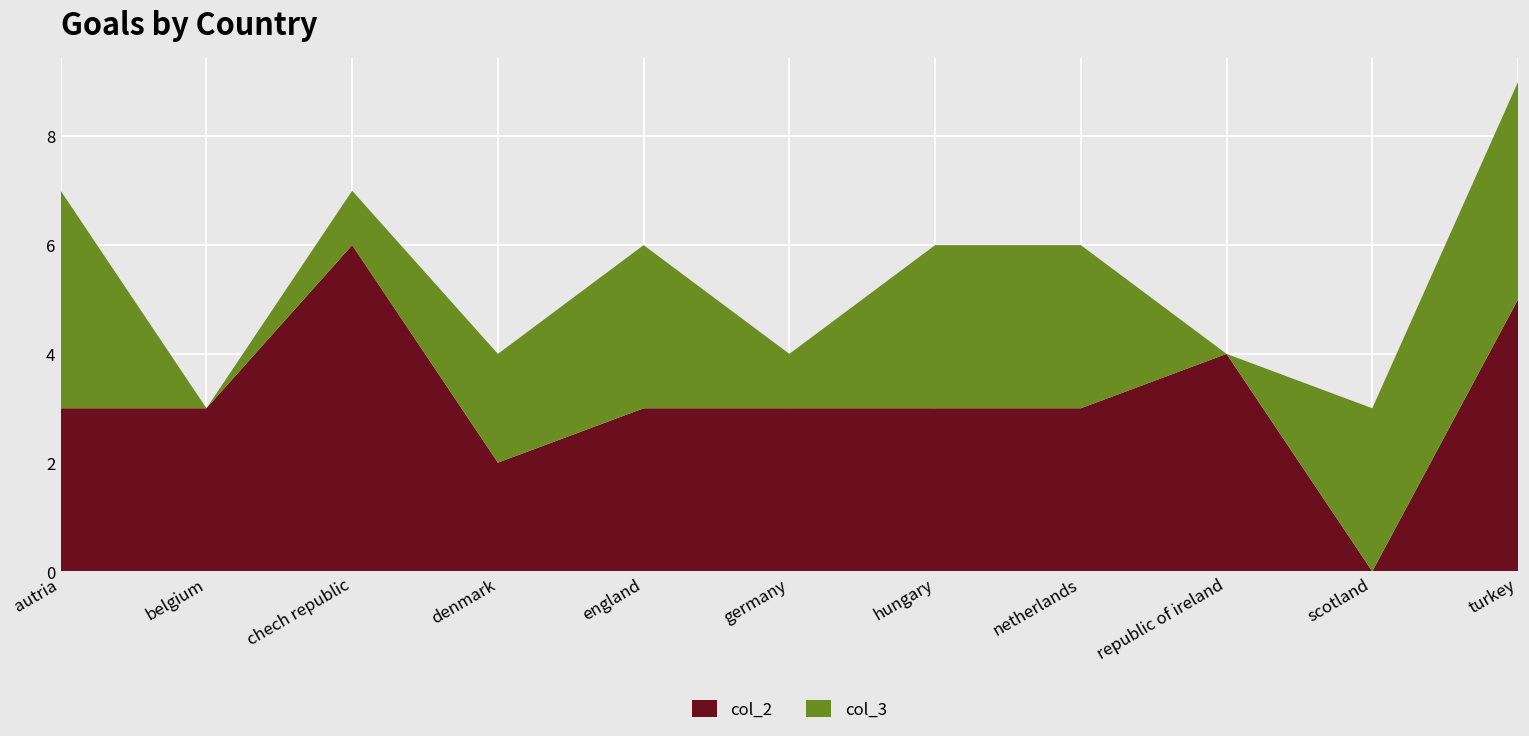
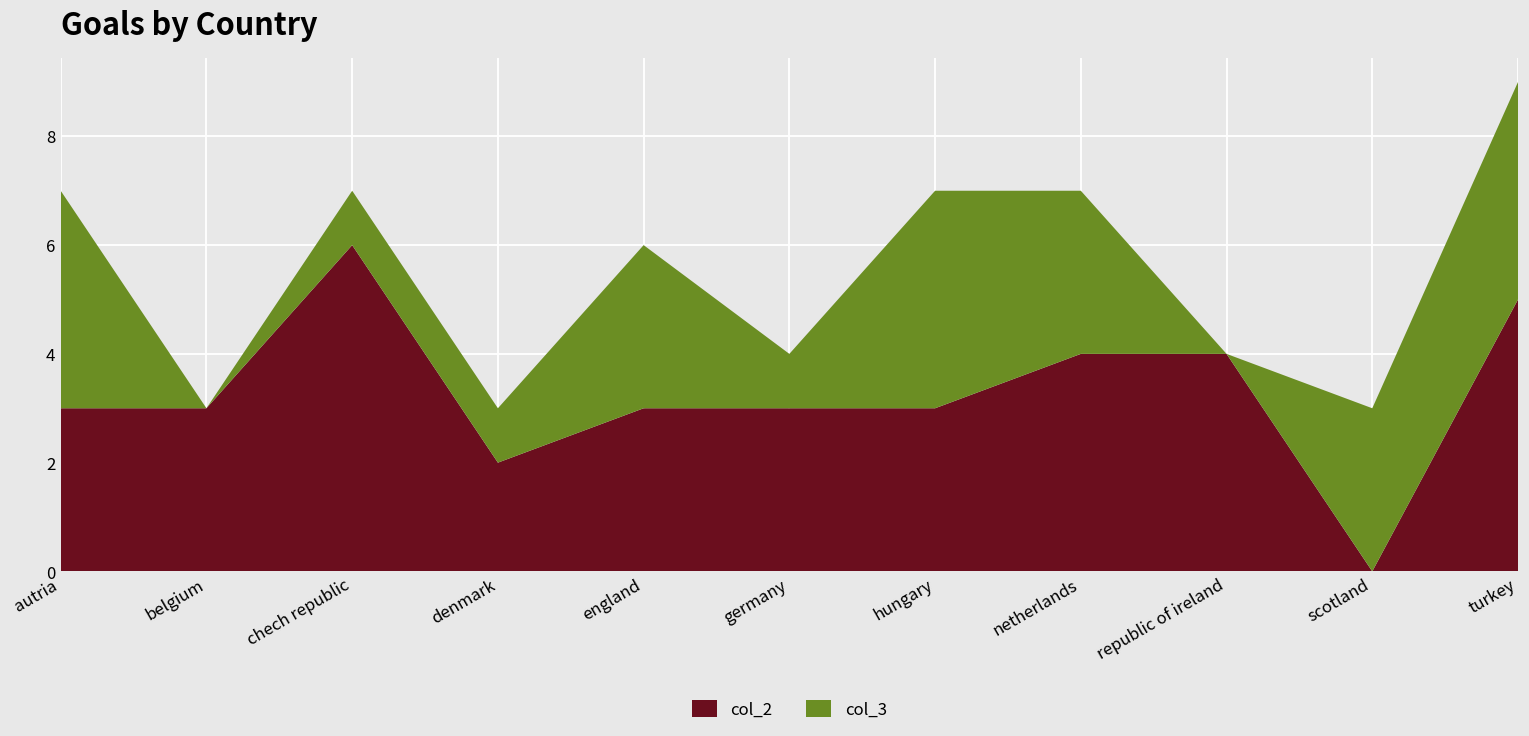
col_3, denmark: 2 -> 1
col_3, hungary: 3 -> 4
col_2, netherlands: 3 -> 4
